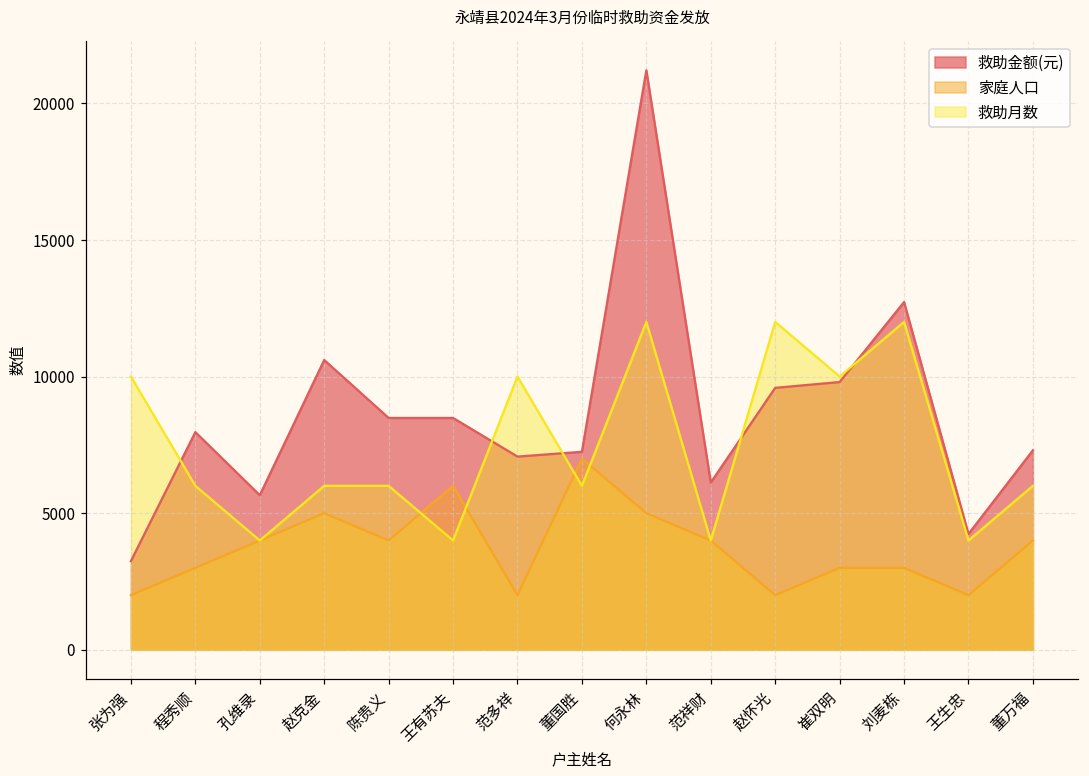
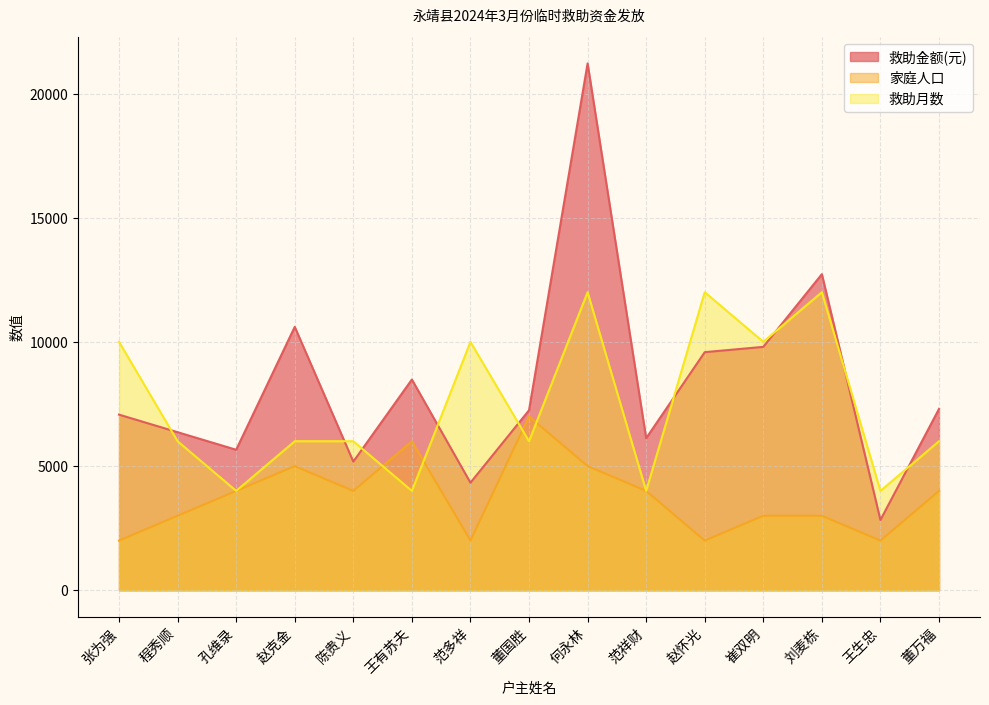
救助金额(元), 张为强: 3200 -> 7100
救助金额(元), 程秀顺: 8000 -> 6400
救助金额(元), 陈贵义: 8500 -> 5200
救助金额(元), 范多祥: 7100 -> 4300
救助金额(元), 王生忠: 4200 -> 2800
